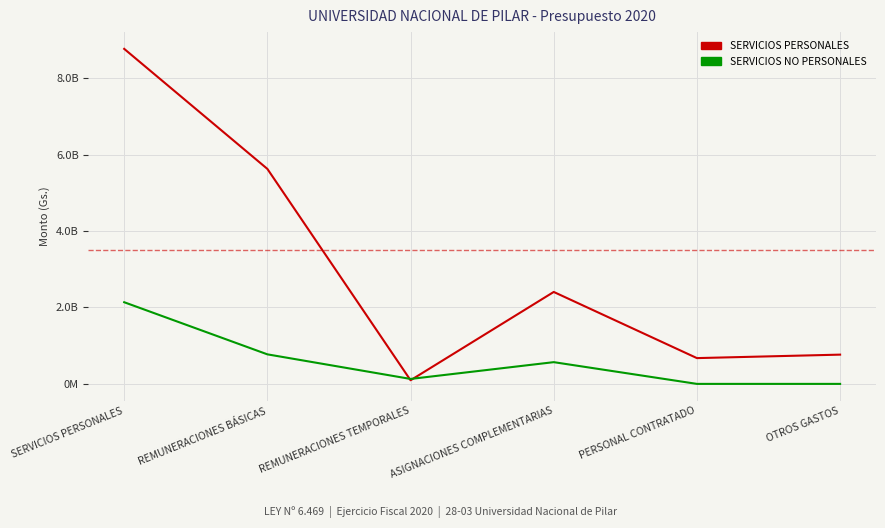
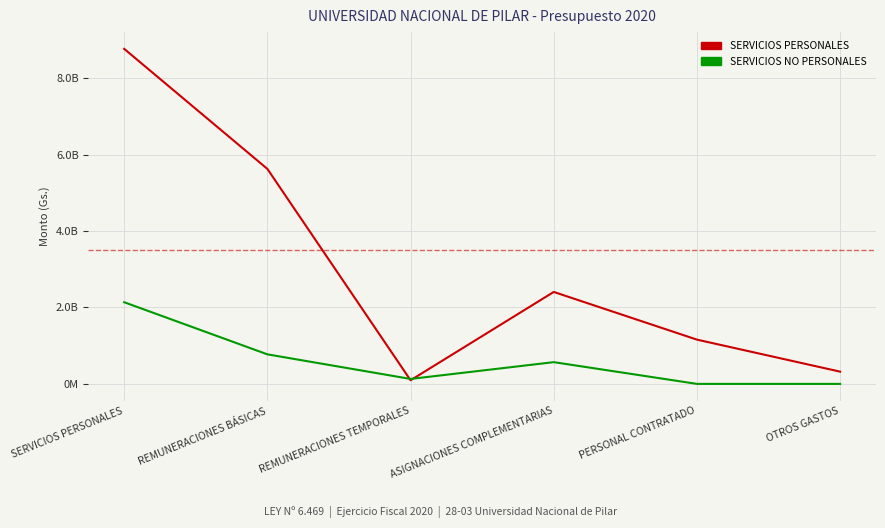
SERVICIOS PERSONALES, PERSONAL CONTRATADO: 700000000 -> 1200000000
SERVICIOS PERSONALES, OTROS GASTOS: 800000000 -> 300000000
